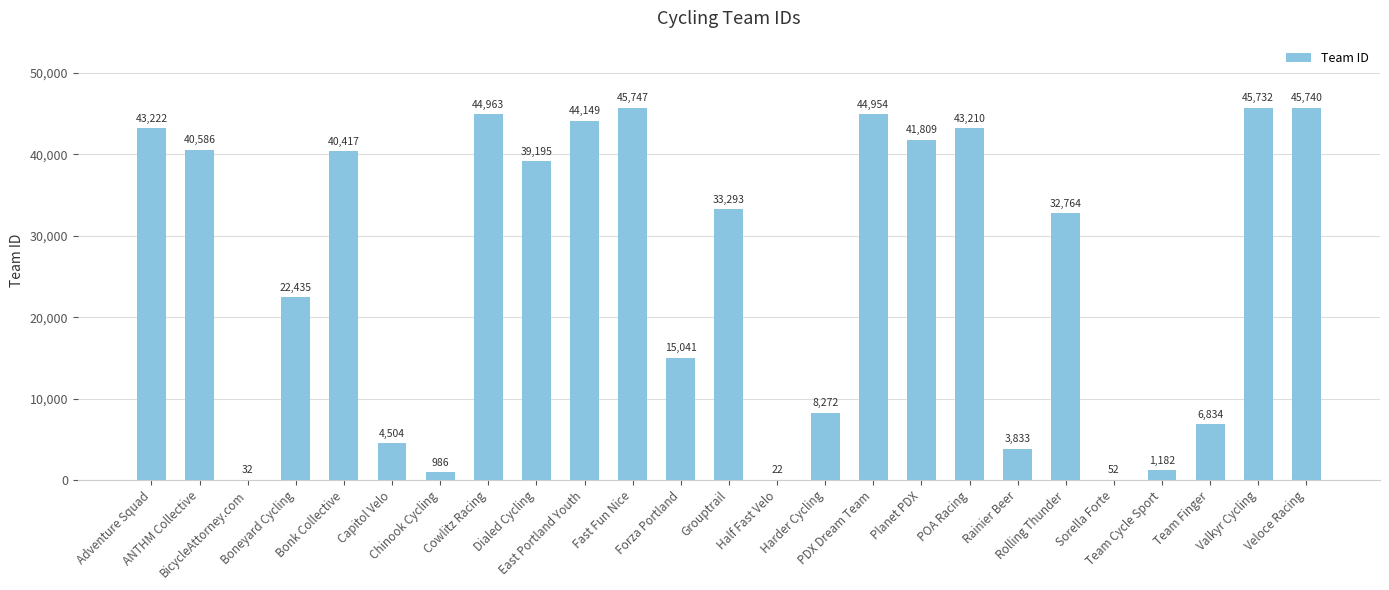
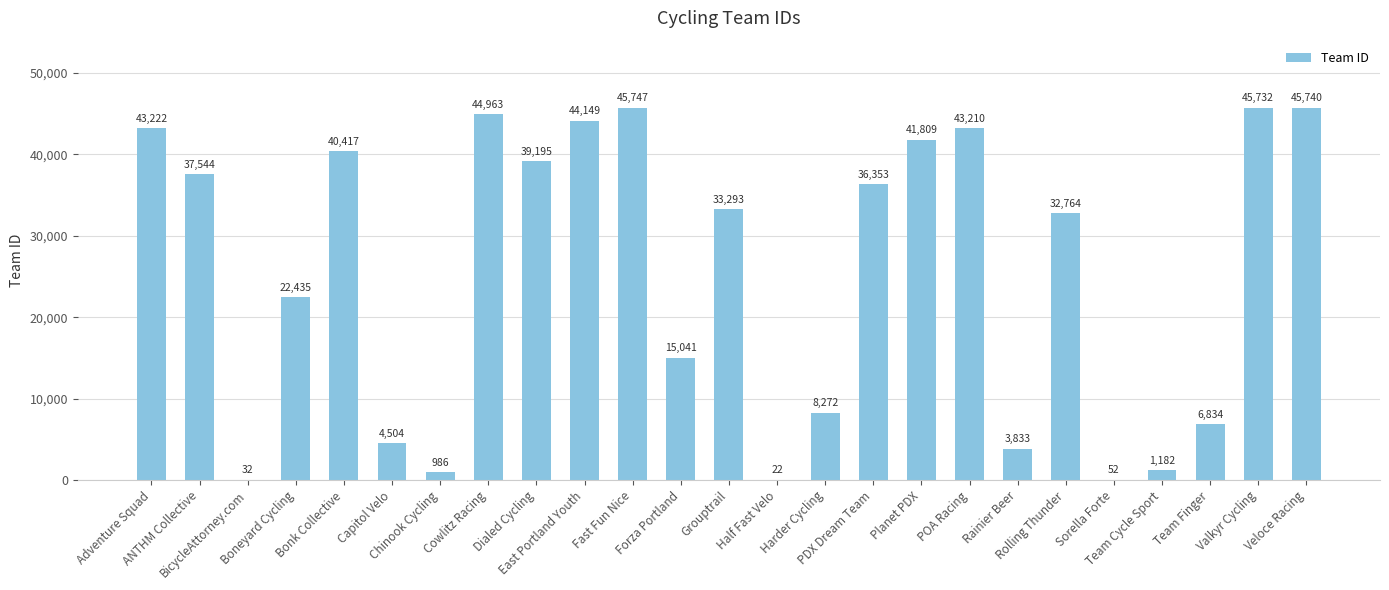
ANTHM Collective: 40,586 -> 37,544
PDX Dream Team: 44,954 -> 36,353
